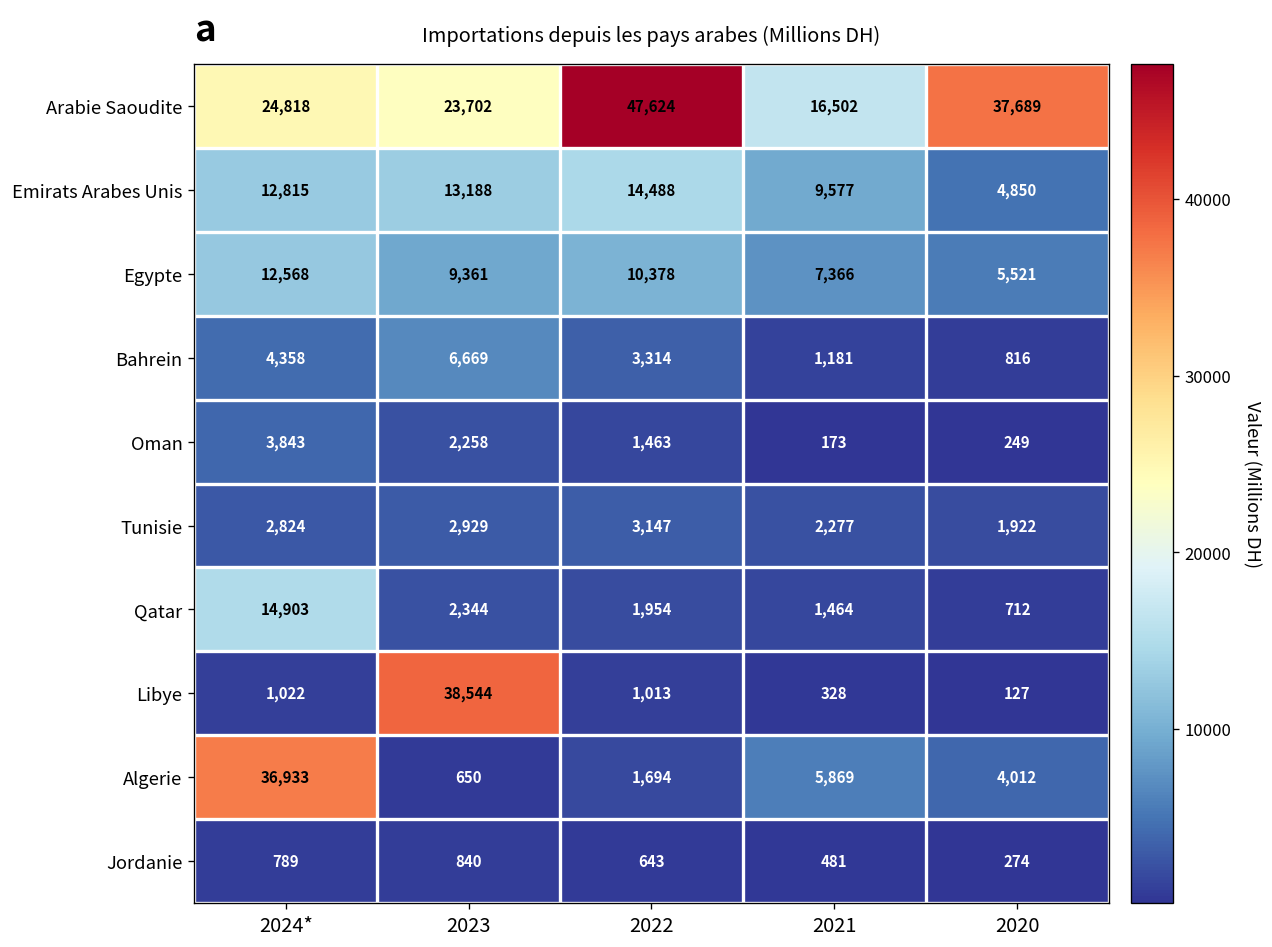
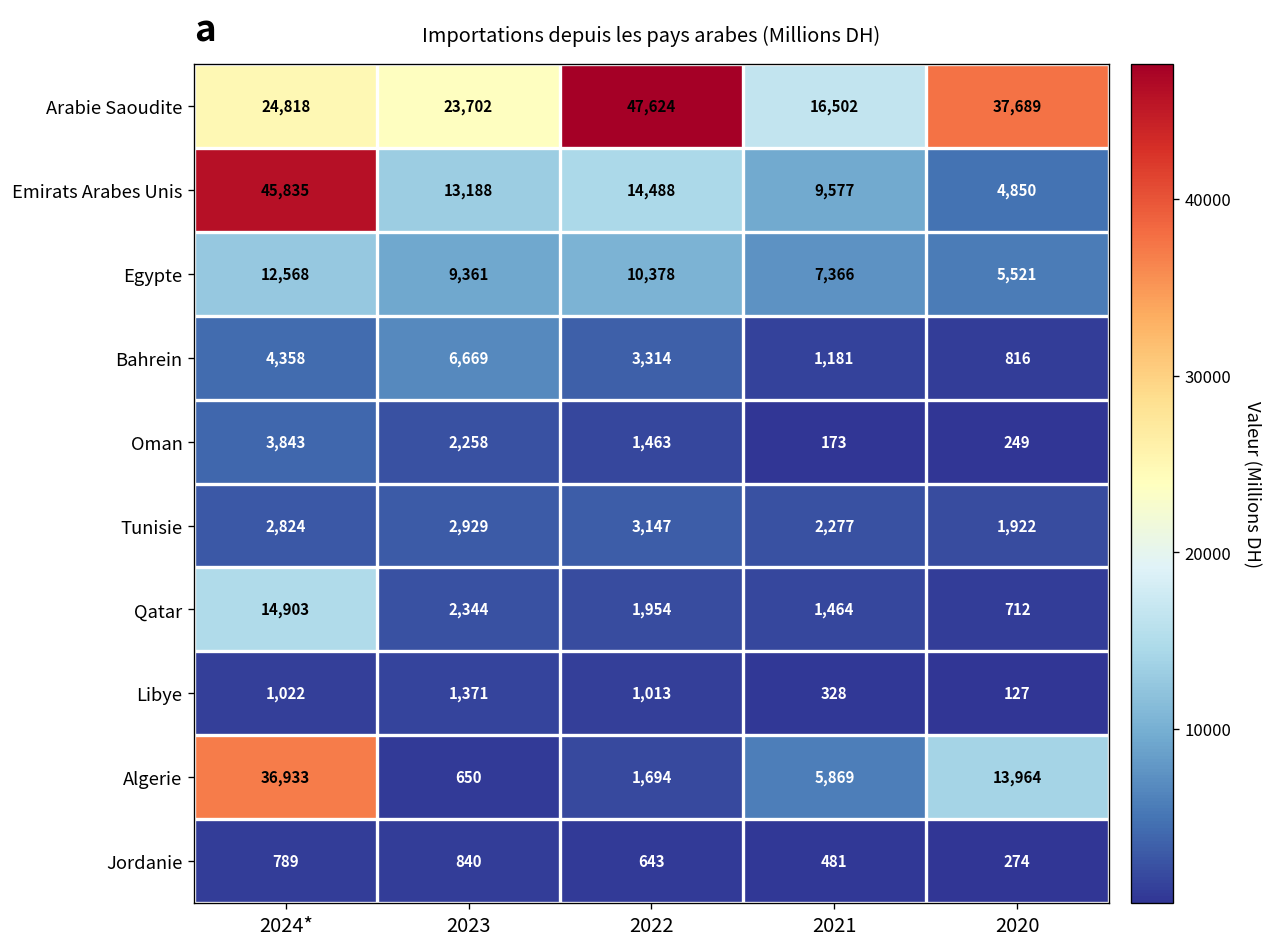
Emirats Arabes Unis, 2024*: 12,815 -> 45,835
Libye, 2023: 38,544 -> 1,371
Algerie, 2020: 4,012 -> 13,964
